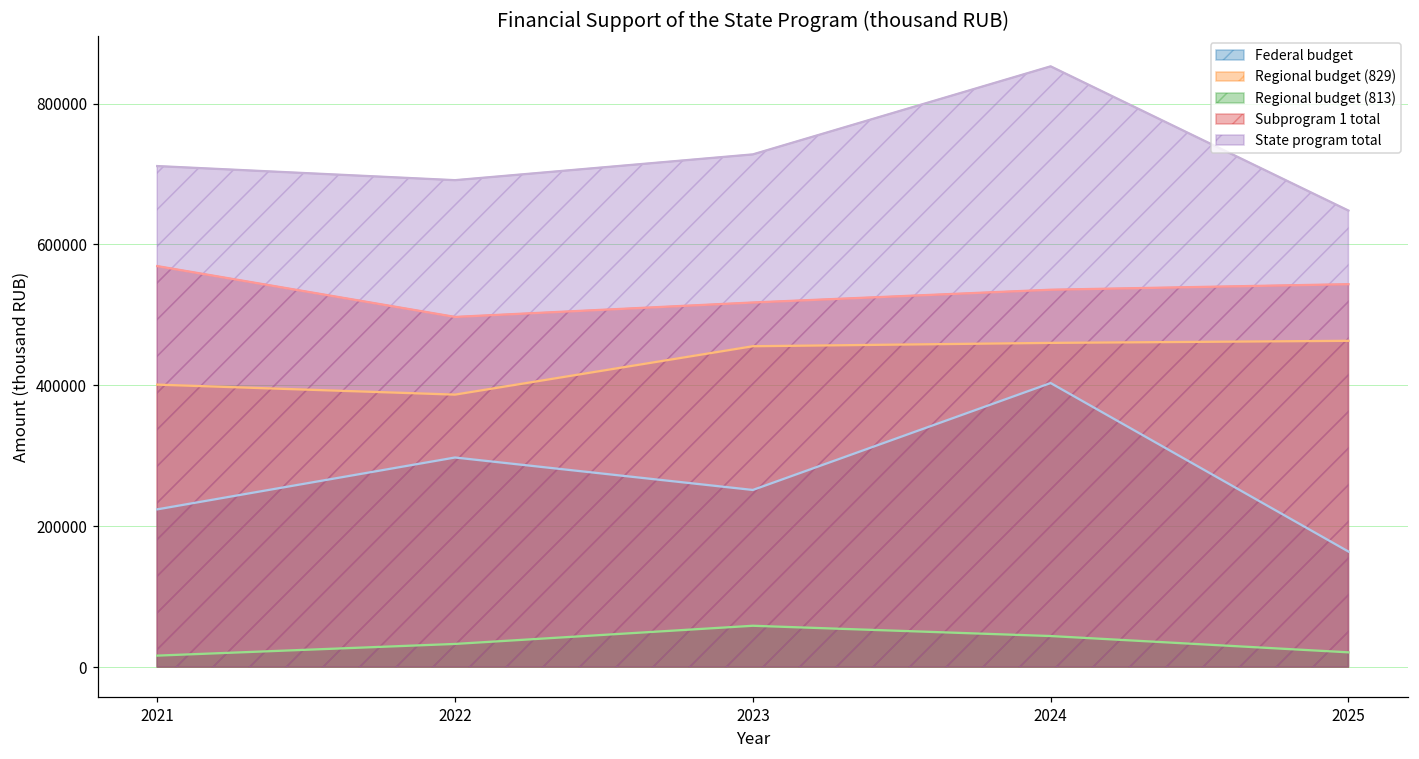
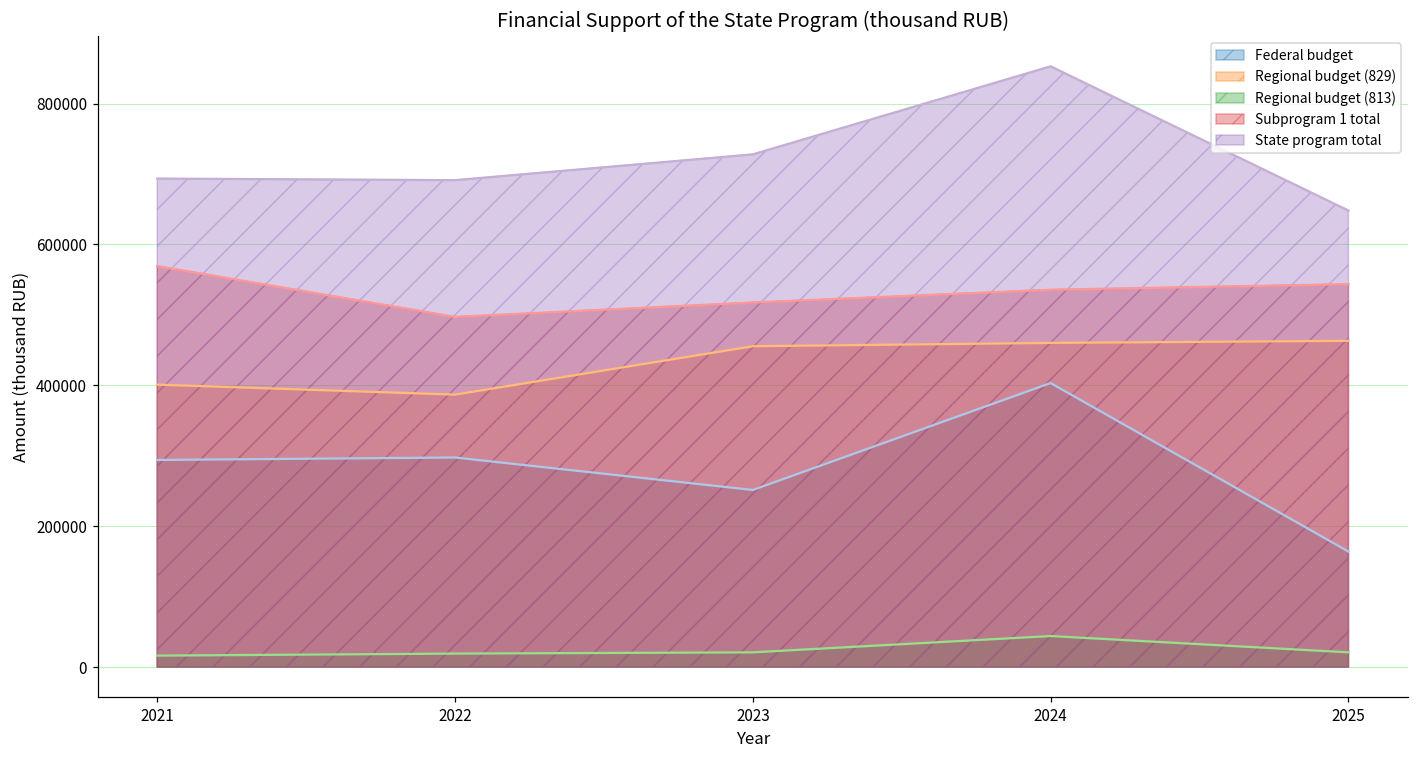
Federal budget, 2021: 220000 -> 290000
State program total, 2021: 710000 -> 690000
Regional budget (813), 2022: 30000 -> 20000
Regional budget (813), 2023: 60000 -> 20000
